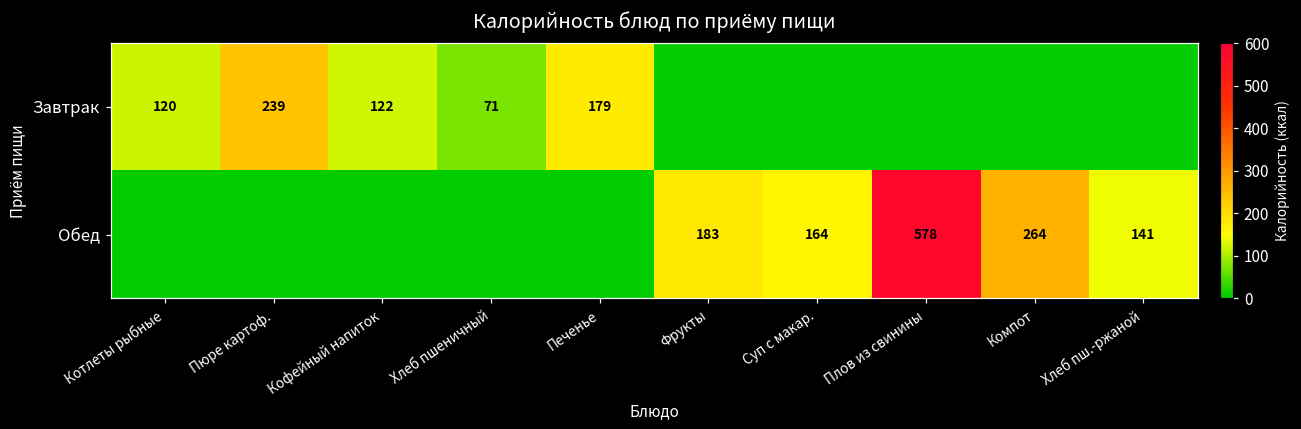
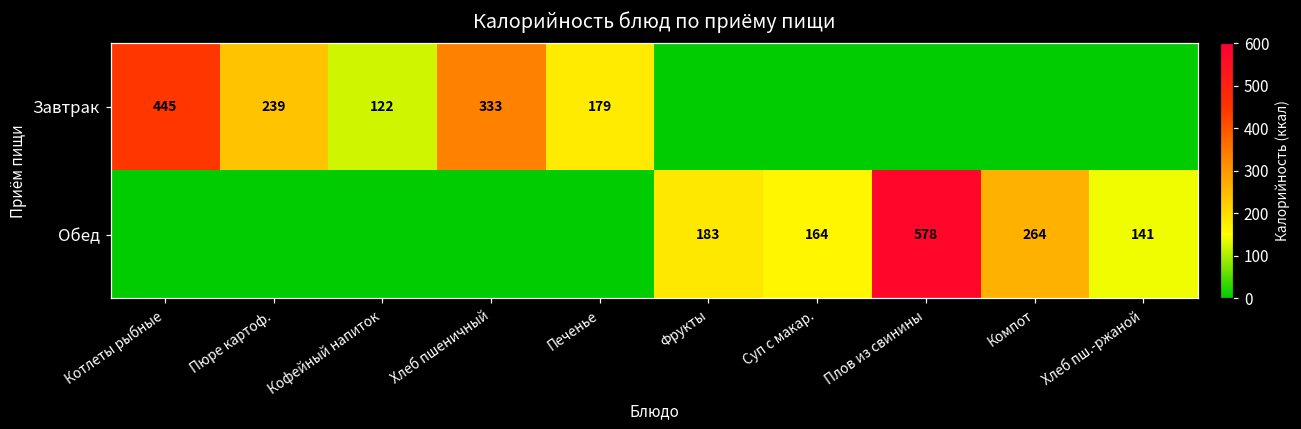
Завтрак, Котлеты рыбные: 120 -> 445
Завтрак, Хлеб пшеничный: 71 -> 333
